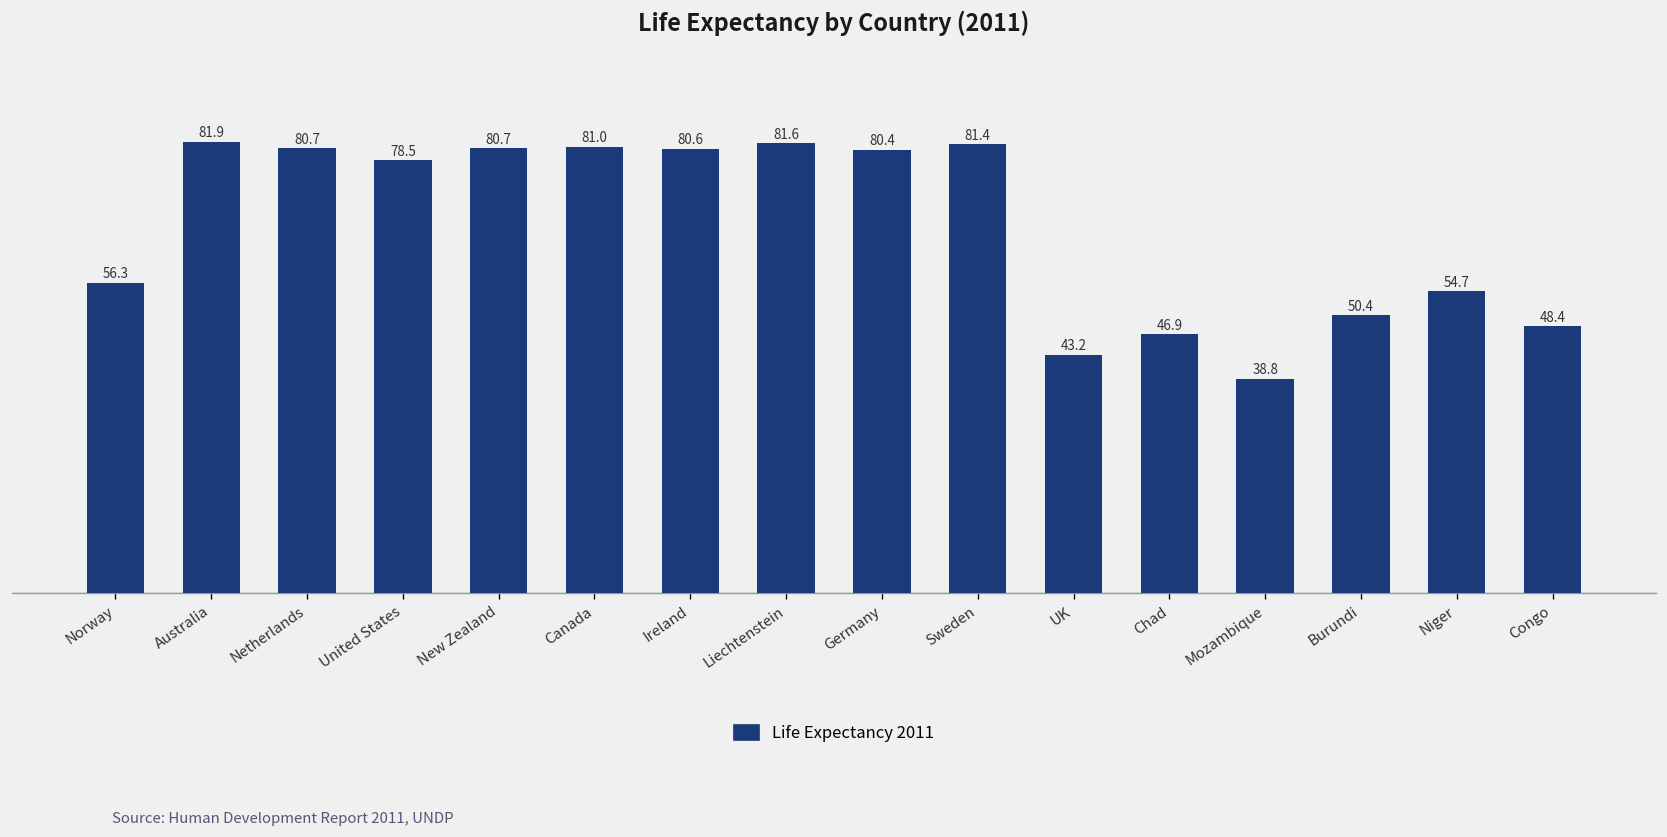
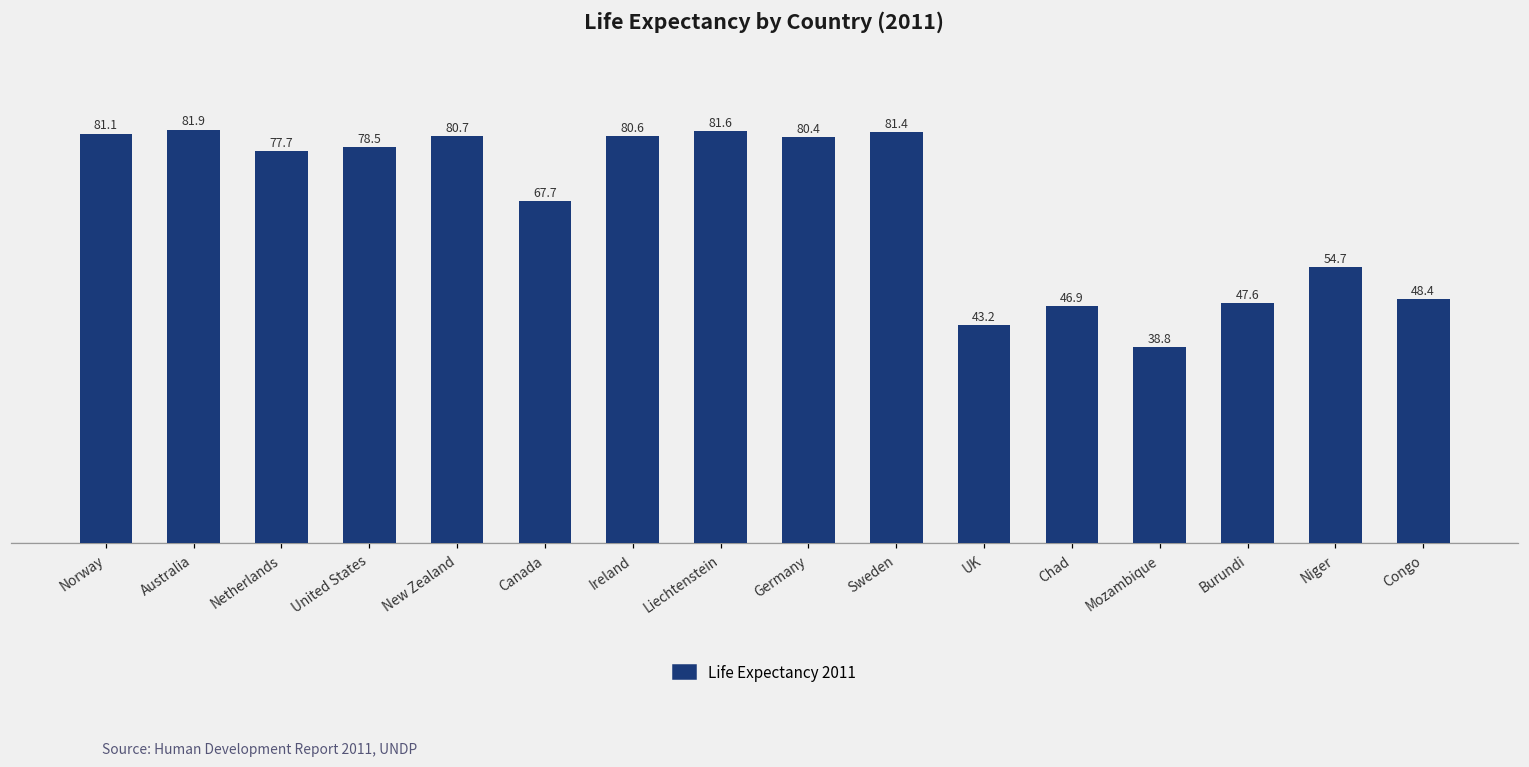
Norway: 56.3 -> 81.1
Netherlands: 80.7 -> 77.7
Canada: 81.0 -> 67.7
Burundi: 50.4 -> 47.6
